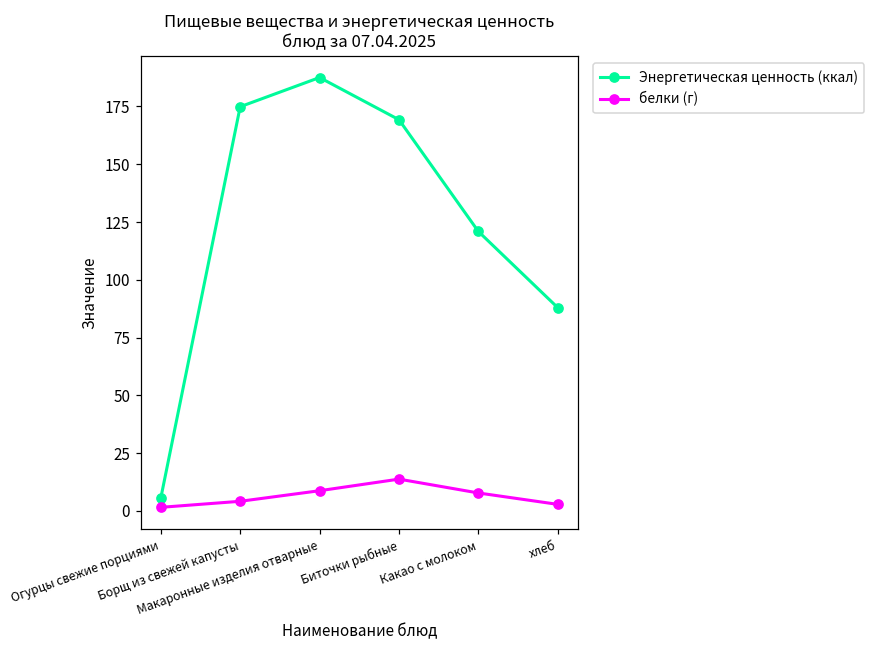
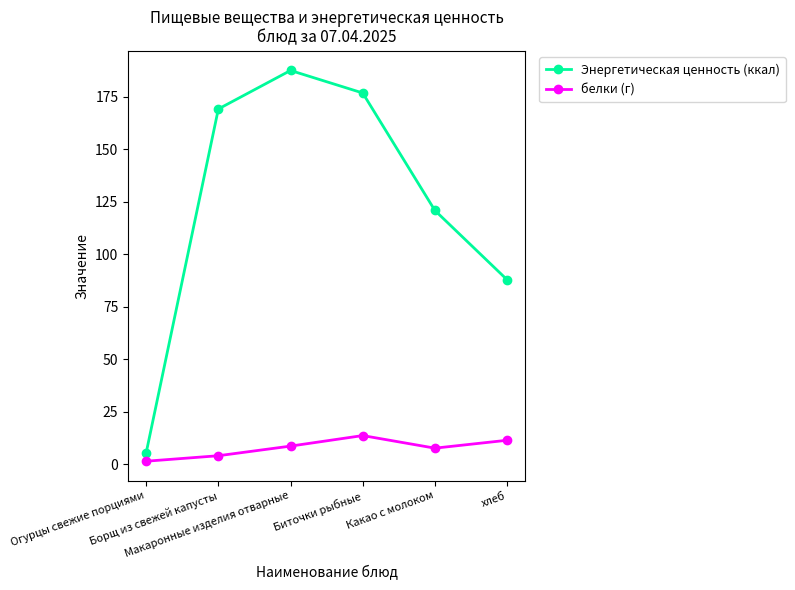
Энергетическая ценность (ккал), Борщ из свежей капусты: 175 -> 169
Энергетическая ценность (ккал), Биточки рыбные: 169 -> 177
белки (г), хлеб: 3 -> 11
